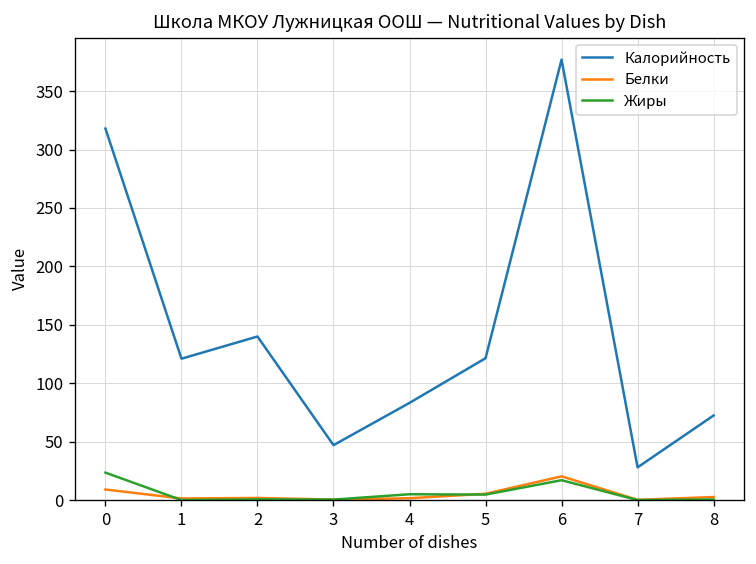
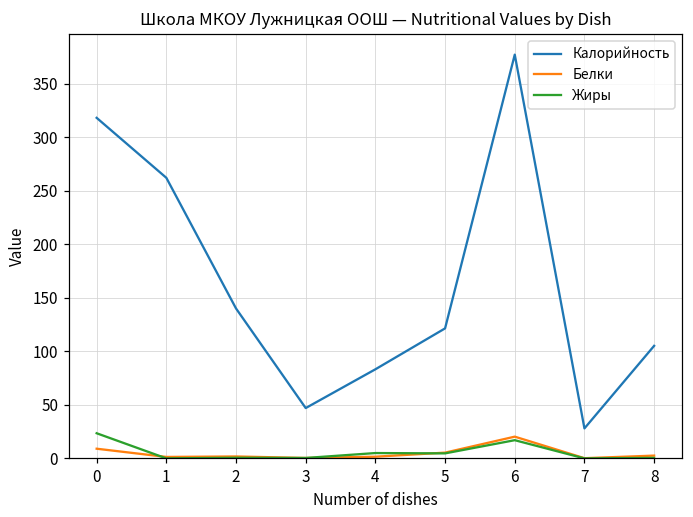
Калорийность, 1: 120 -> 260
Калорийность, 8: 70 -> 110
